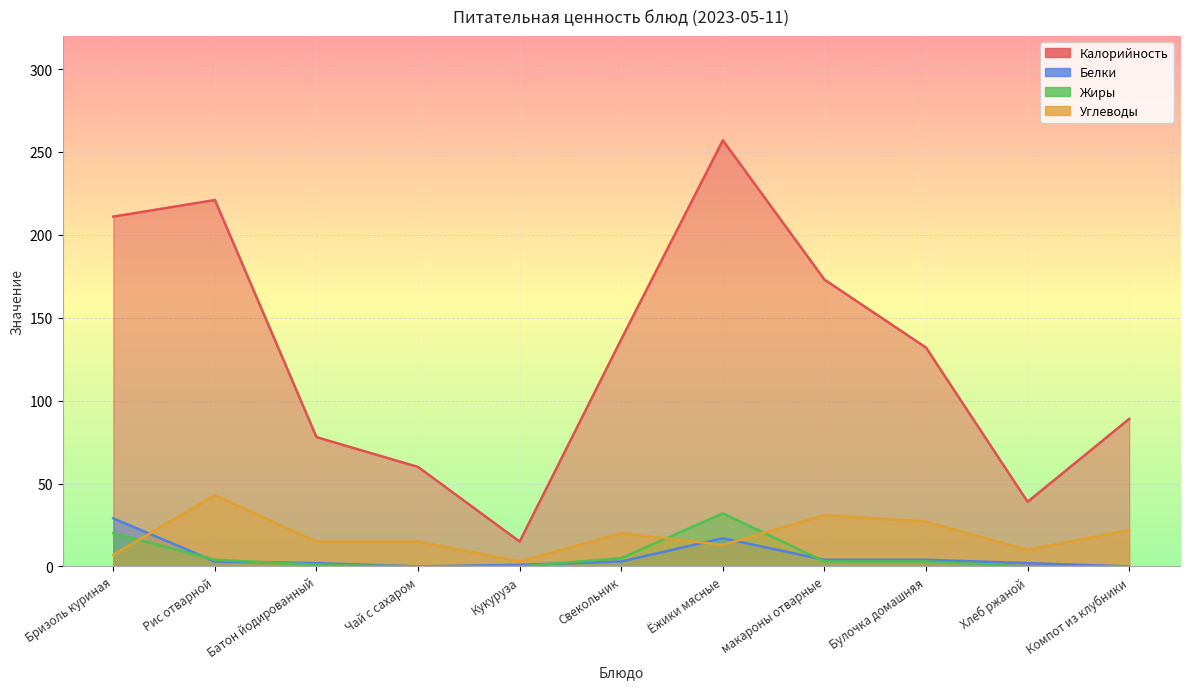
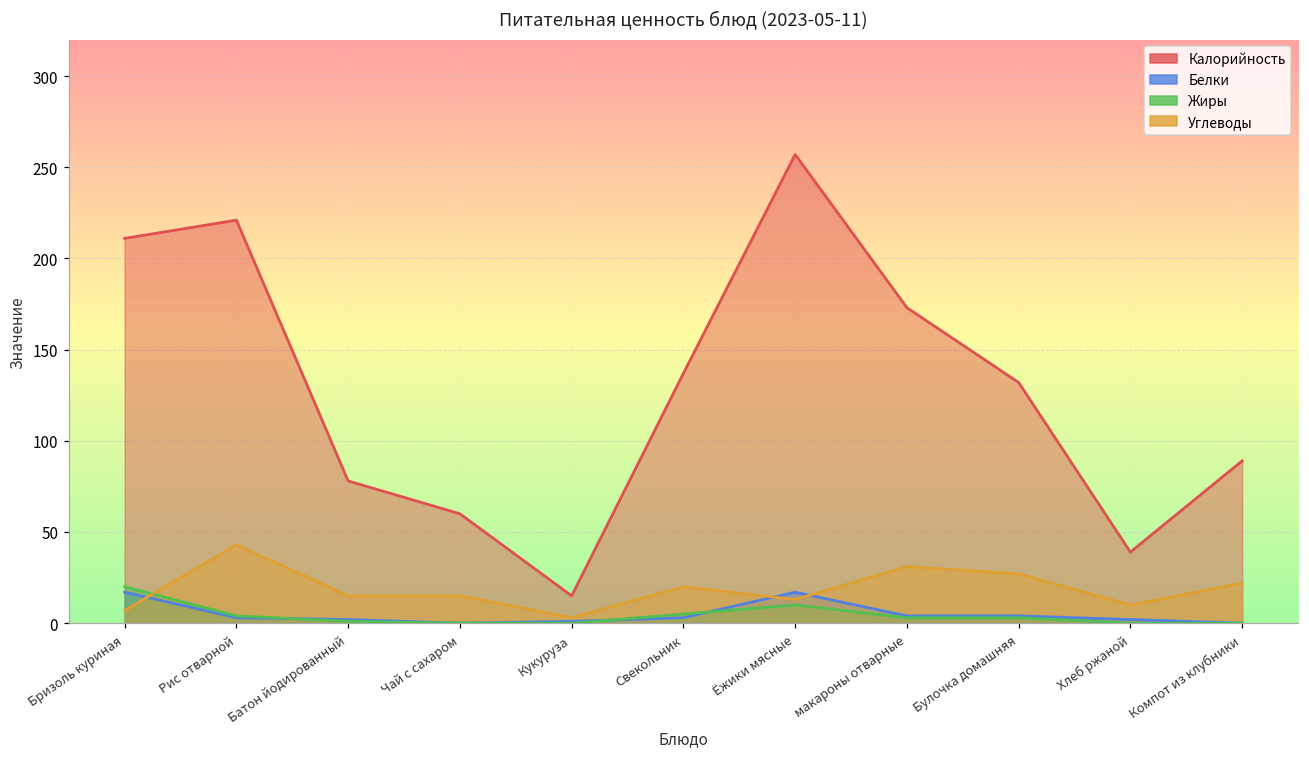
Белки, Бризоль куриная: 29 -> 17
Жиры, Ёжики мясные: 32 -> 10
